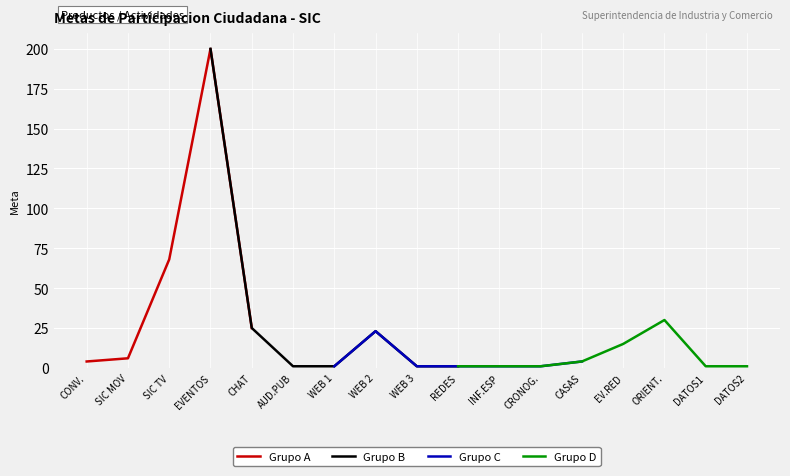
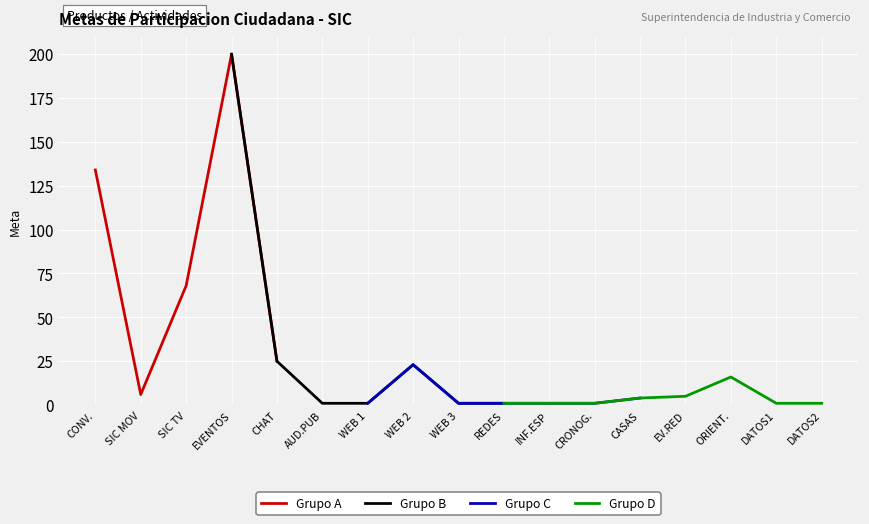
Grupo A, CONV.: 4 -> 134
Grupo D, EV.RED: 15 -> 5
Grupo D, ORIENT.: 30 -> 16
